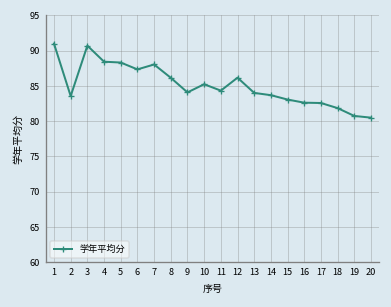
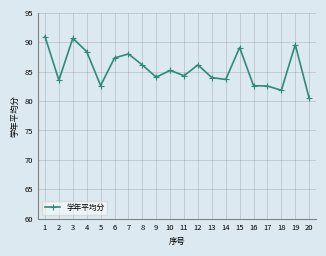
5: 88 -> 83
15: 83 -> 89
19: 81 -> 90
